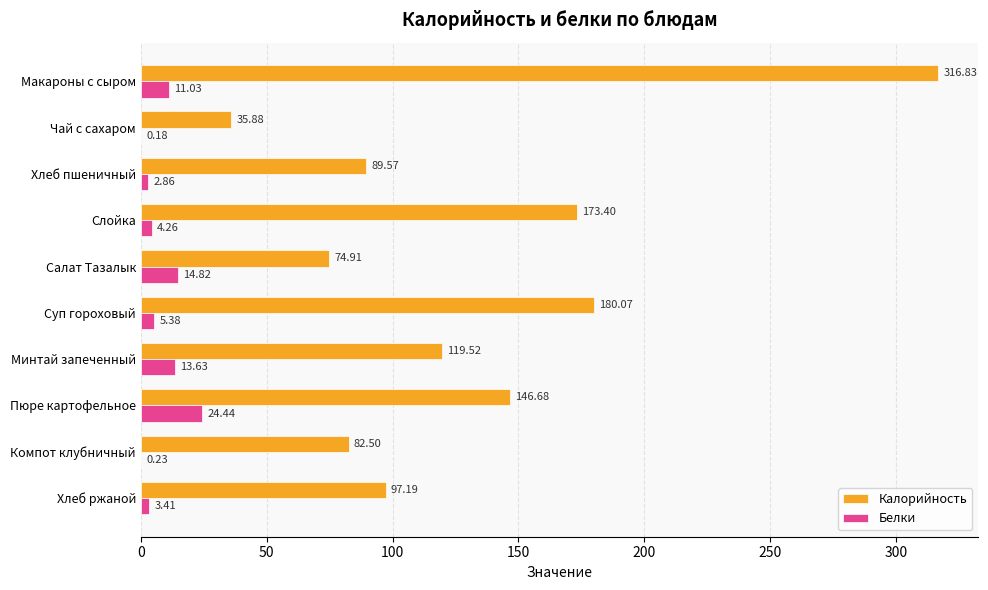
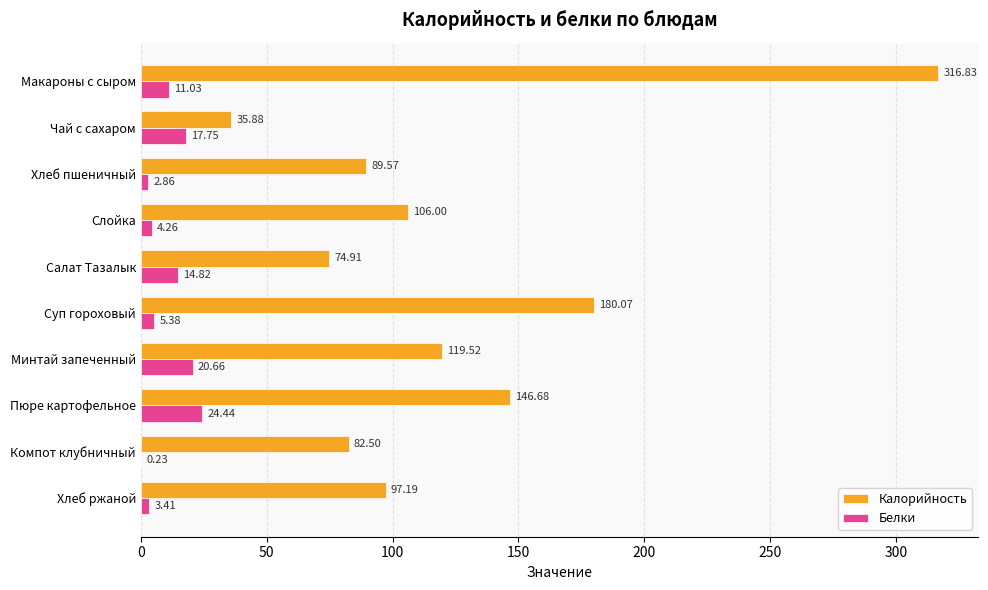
Белки, Чай с сахаром: 0.18 -> 17.75
Калорийность, Слойка: 173.40 -> 106.00
Белки, Минтай запеченный: 13.63 -> 20.66
